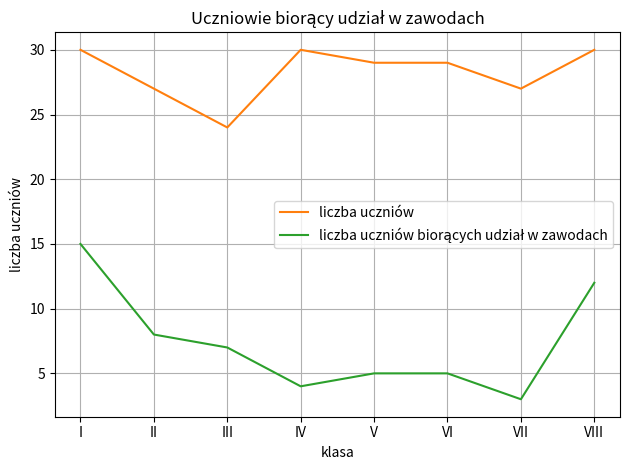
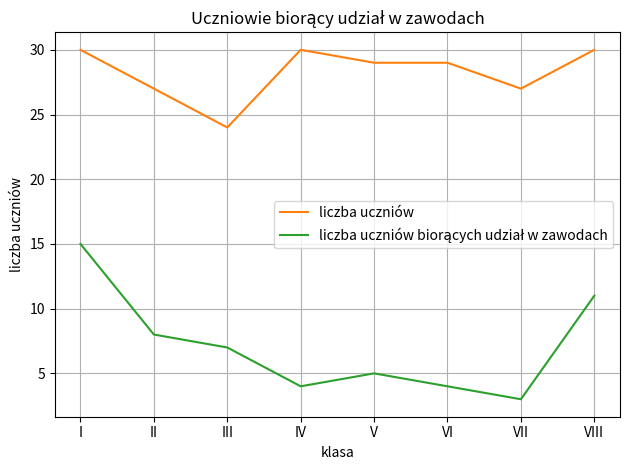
liczba uczniów biorących udział w zawodach, VI: 5 -> 4
liczba uczniów biorących udział w zawodach, VIII: 12 -> 11
